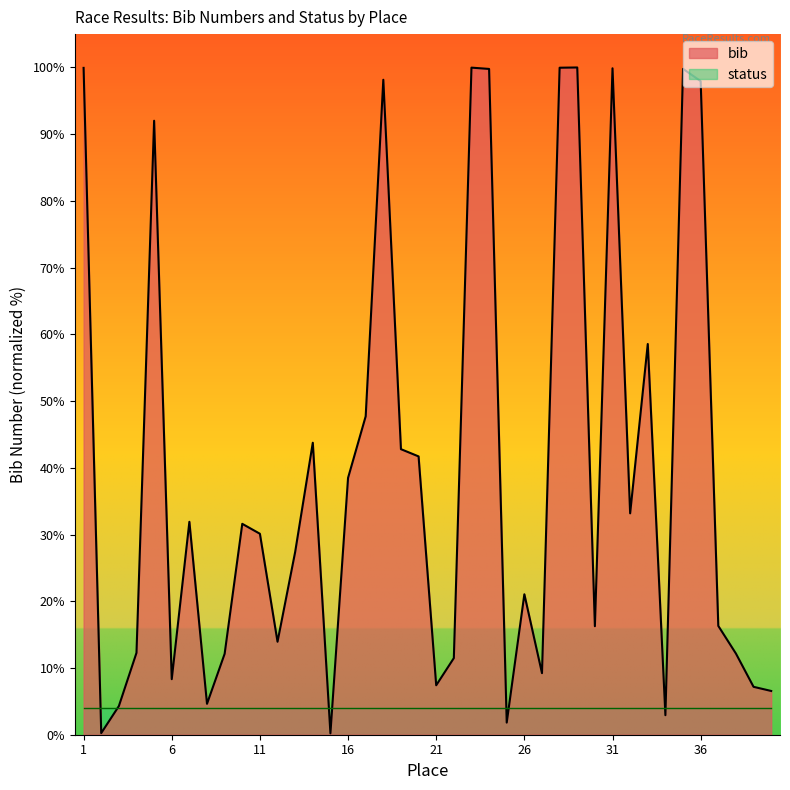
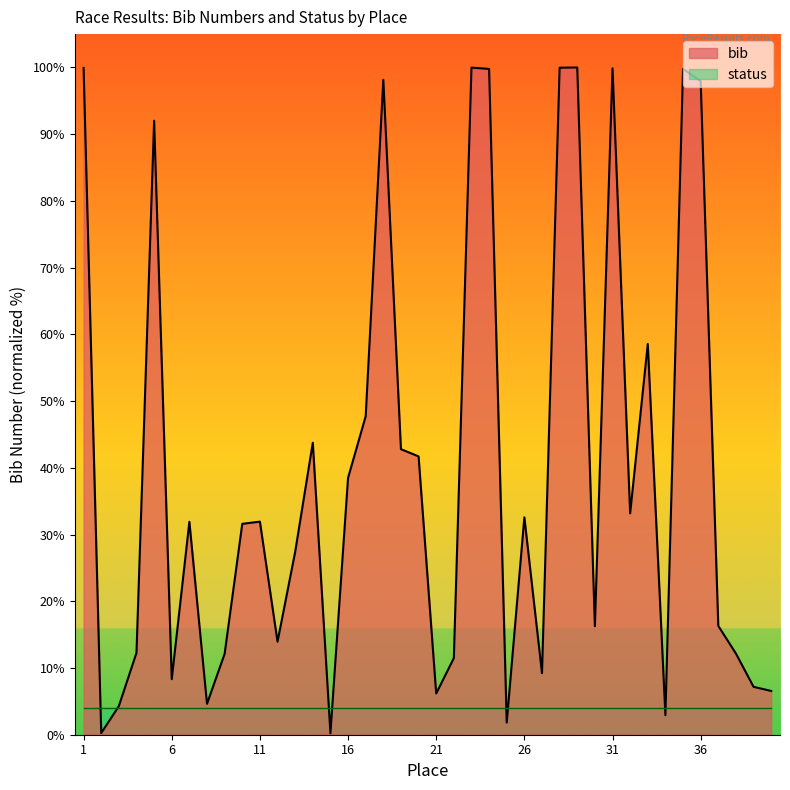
bib, 11: 30% -> 32%
bib, 21: 7% -> 6%
bib, 26: 21% -> 33%
